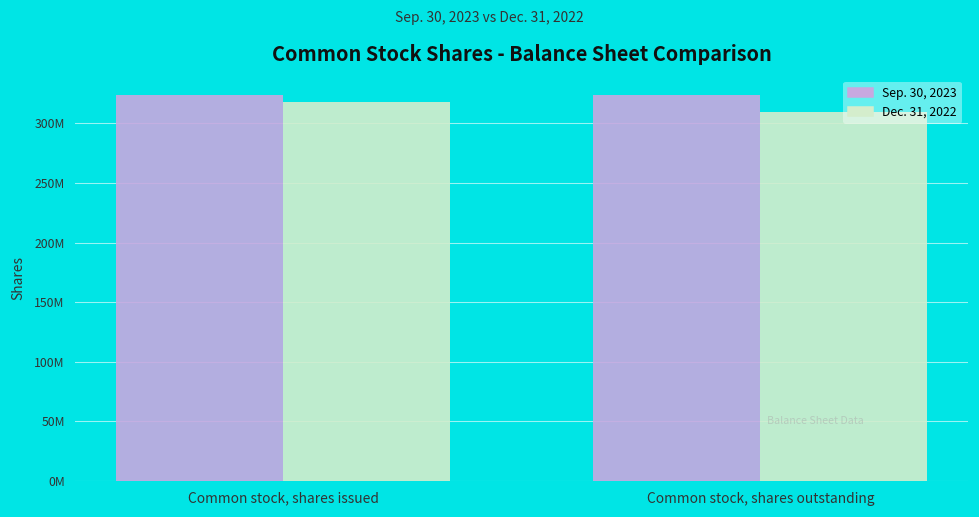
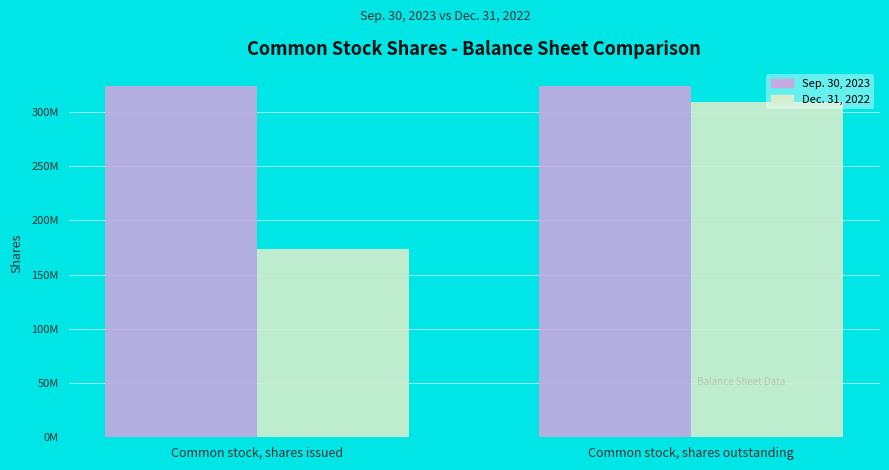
Dec. 31, 2022, Common stock, shares issued: 318000000 -> 174000000
